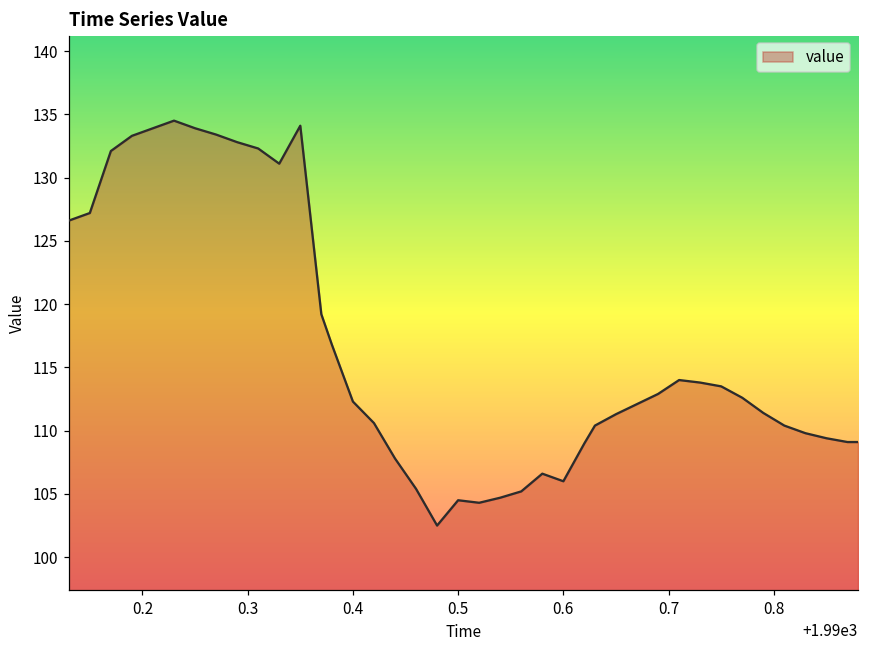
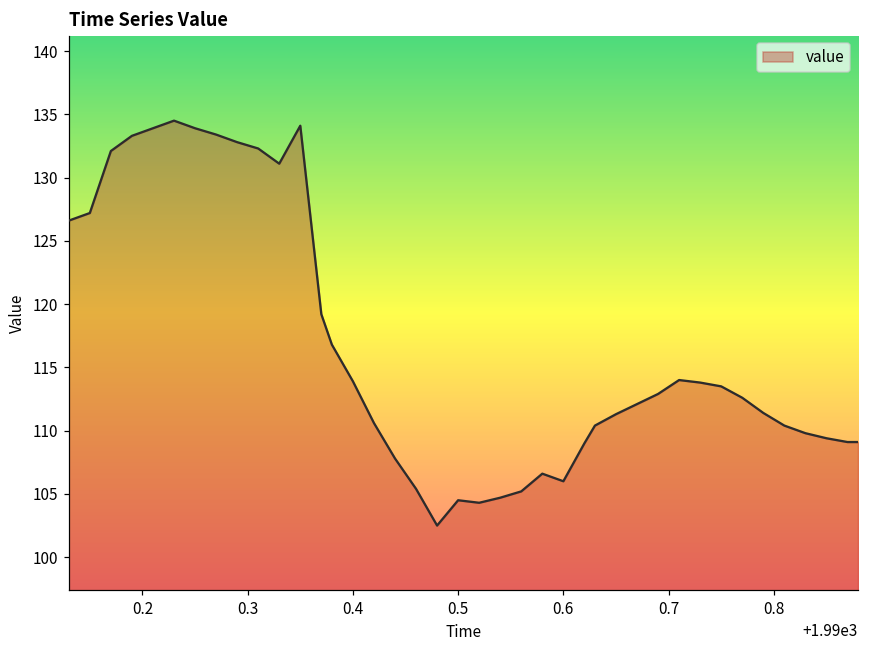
0.4: 112.3 -> 113.9
